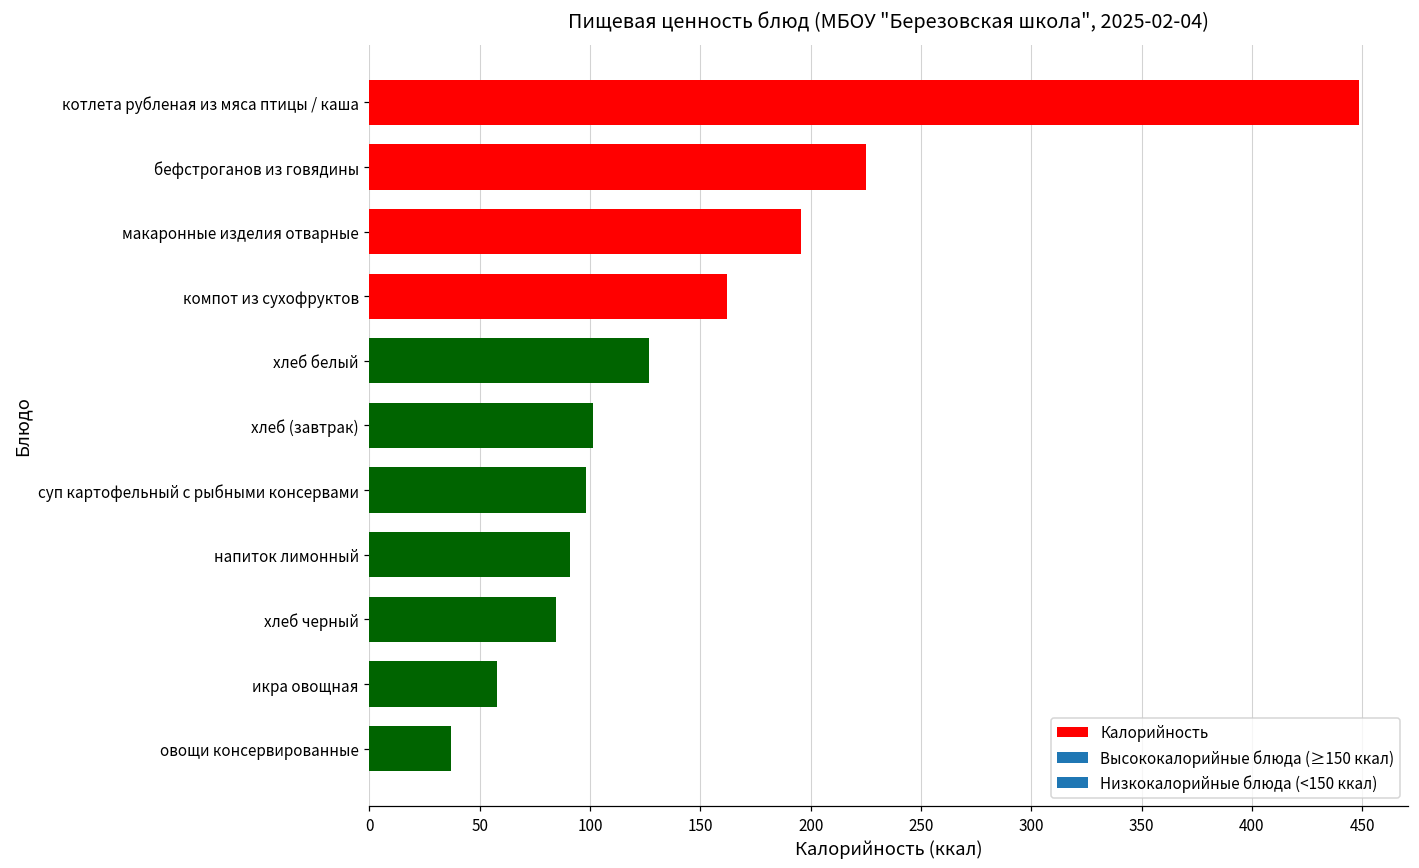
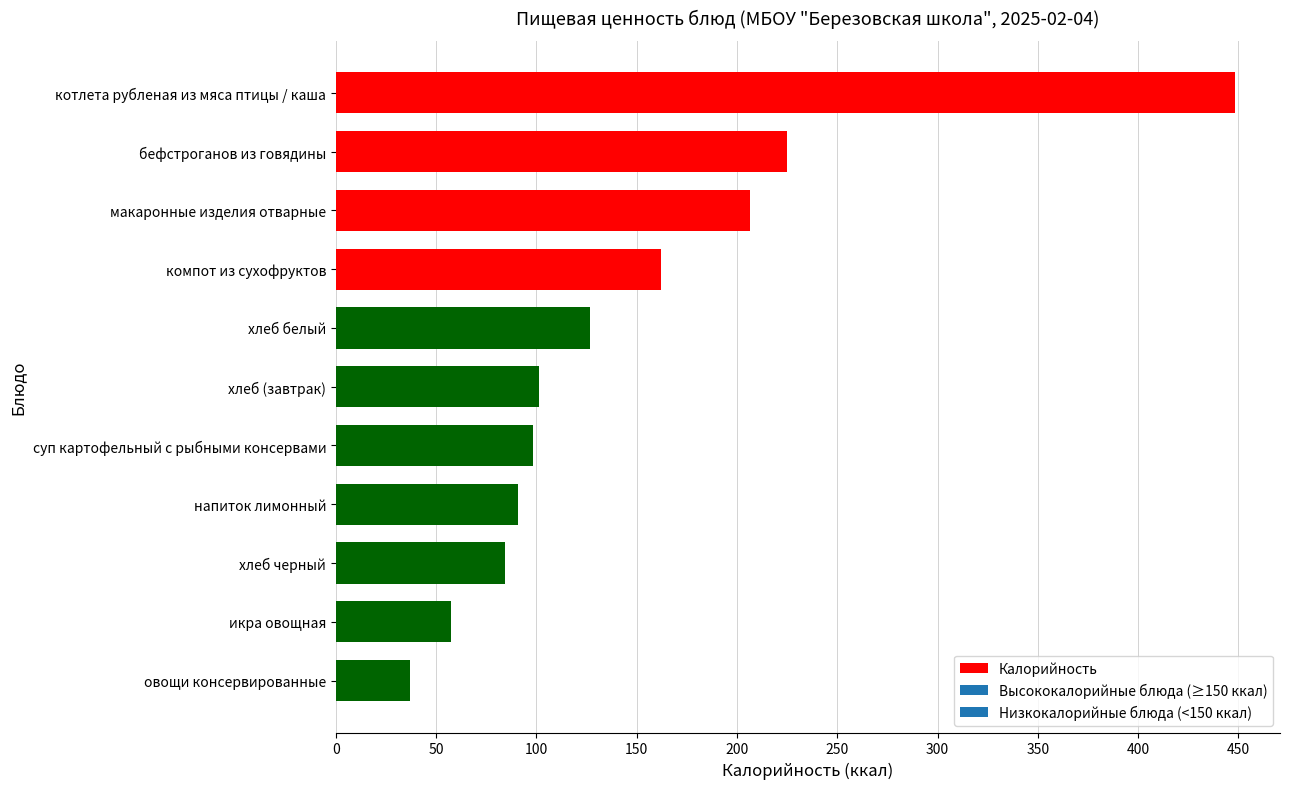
макаронные изделия отварные: 196 -> 206
